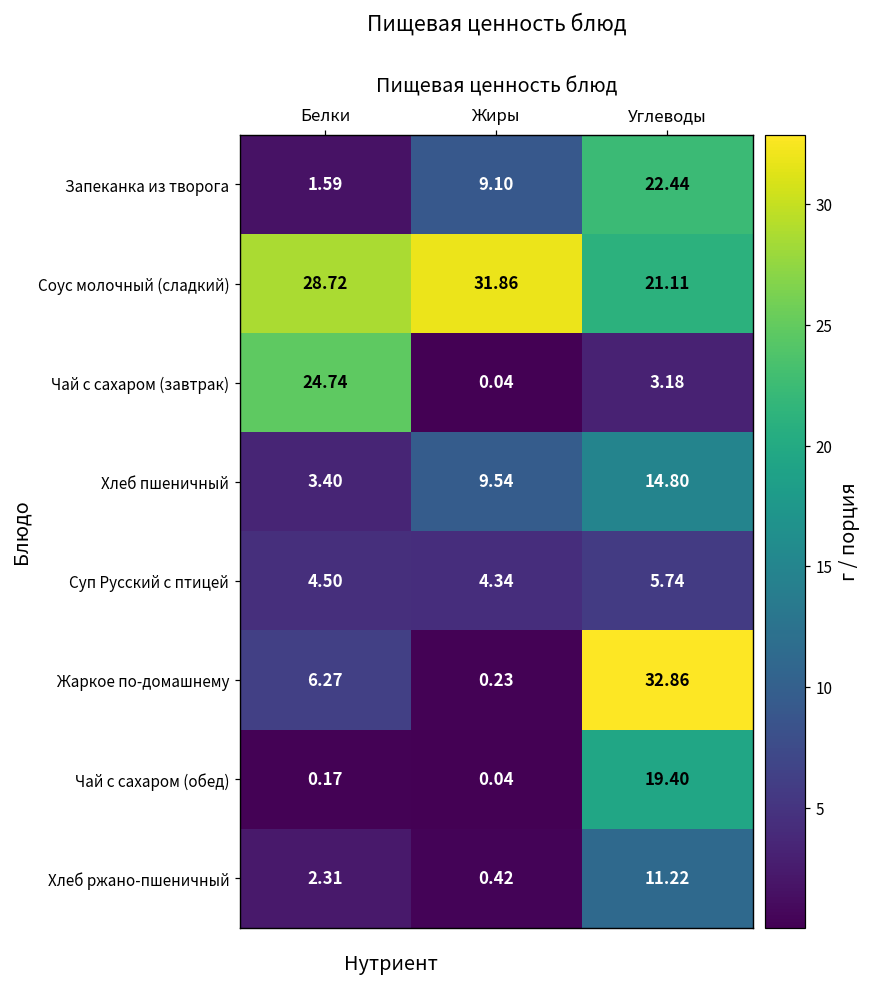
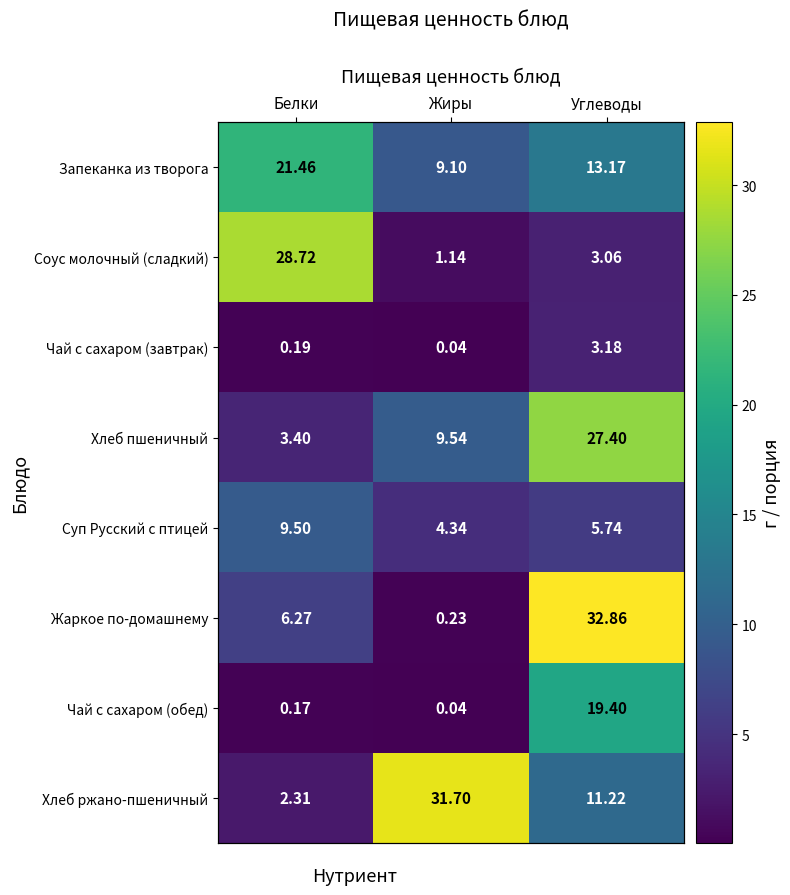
Запеканка из творога, Белки: 1.59 -> 21.46
Запеканка из творога, Углеводы: 22.44 -> 13.17
Соус молочный (сладкий), Жиры: 31.86 -> 1.14
Соус молочный (сладкий), Углеводы: 21.11 -> 3.06
Чай с сахаром (завтрак), Белки: 24.74 -> 0.19
Хлеб пшеничный, Углеводы: 14.80 -> 27.40
Суп Русский с птицей, Белки: 4.50 -> 9.50
Хлеб ржано-пшеничный, Жиры: 0.42 -> 31.70
